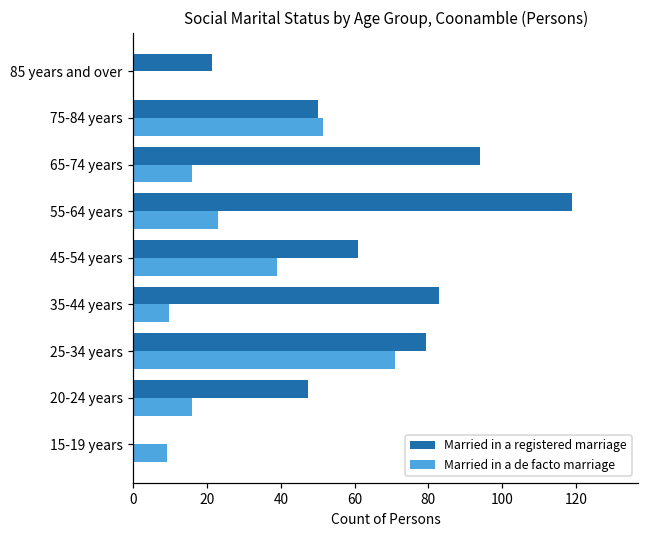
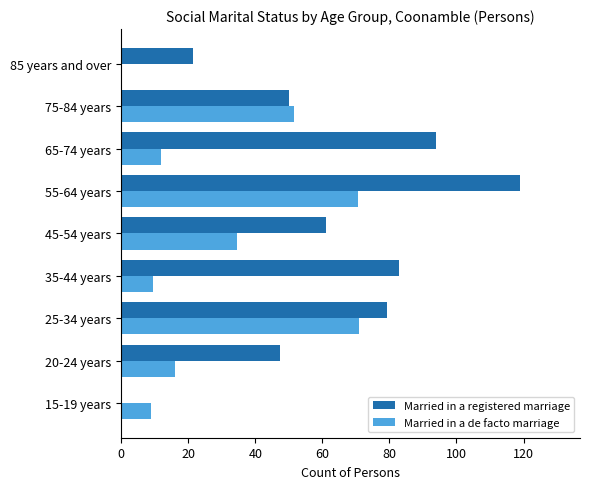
Married in a de facto marriage, 65-74 years: 16 -> 12
Married in a de facto marriage, 55-64 years: 23 -> 71
Married in a de facto marriage, 45-54 years: 39 -> 34
